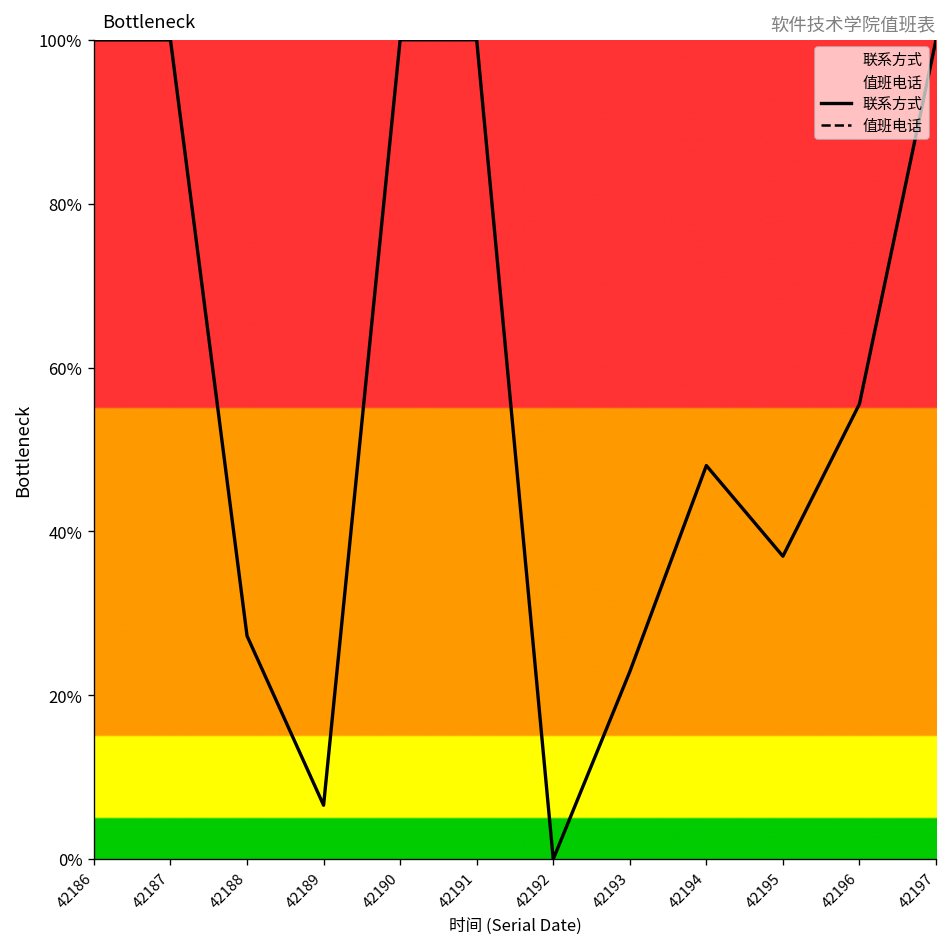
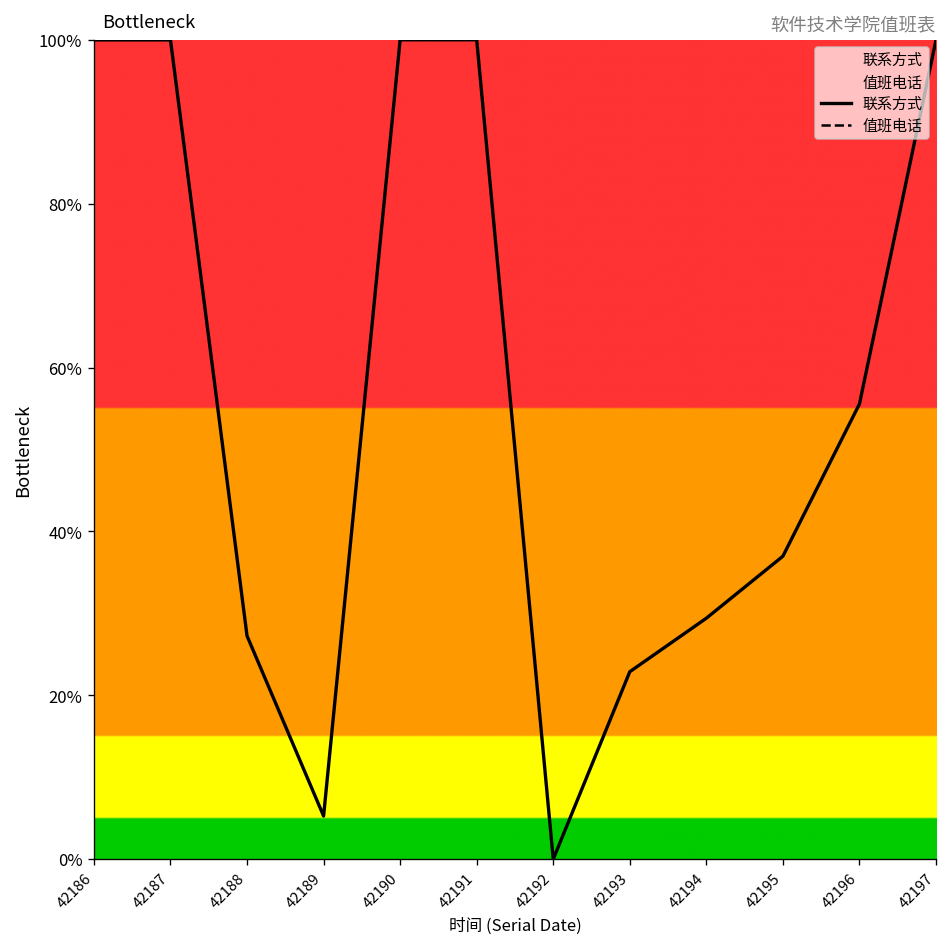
42189: 7% -> 5%
42194: 48% -> 29%
